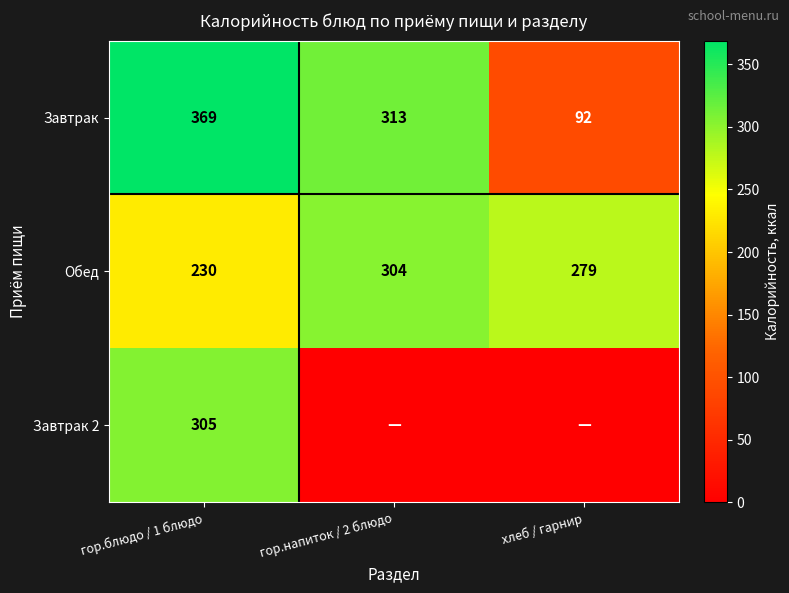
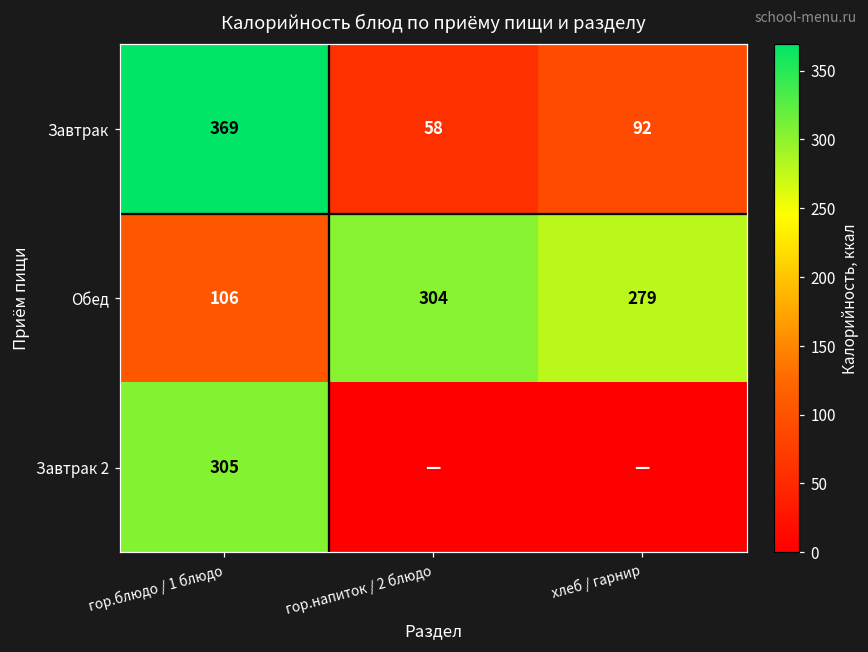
Завтрак, гор.напиток / 2 блюдо: 313 -> 58
Обед, гор.блюдо / 1 блюдо: 230 -> 106
